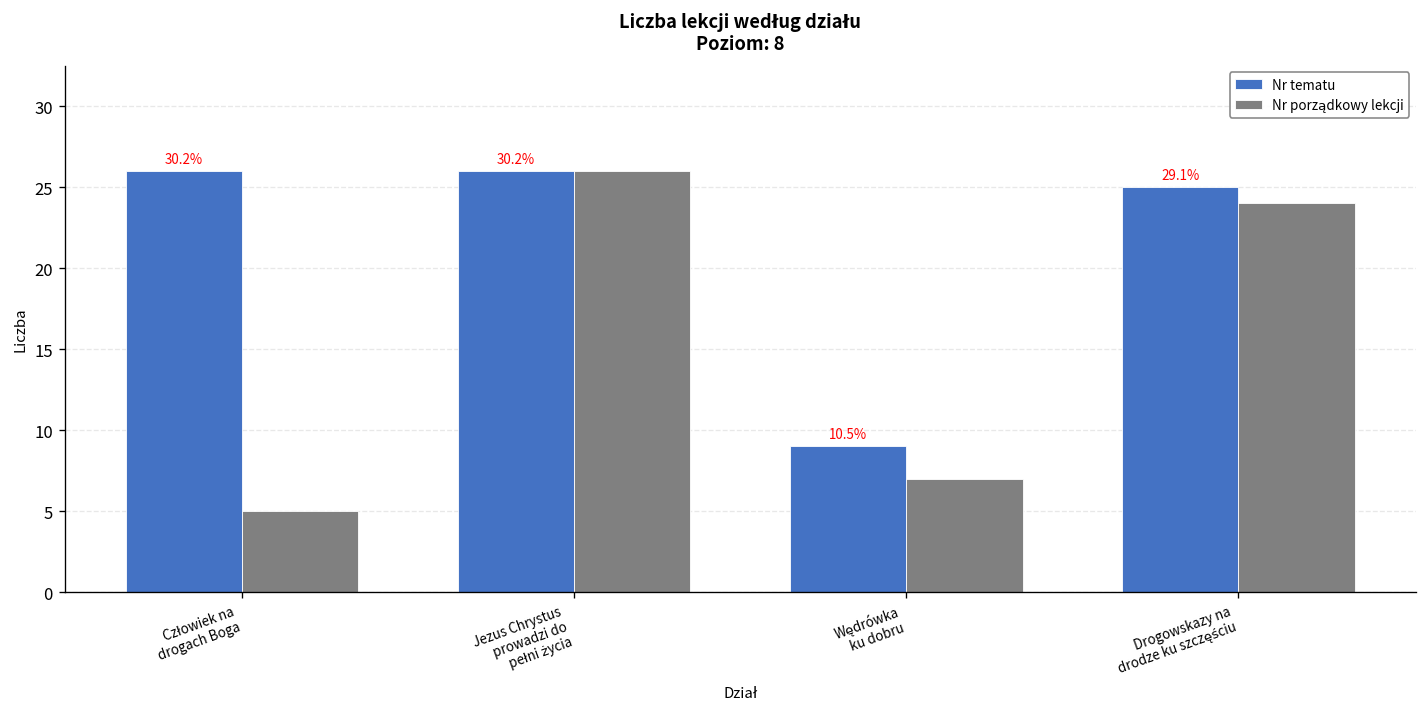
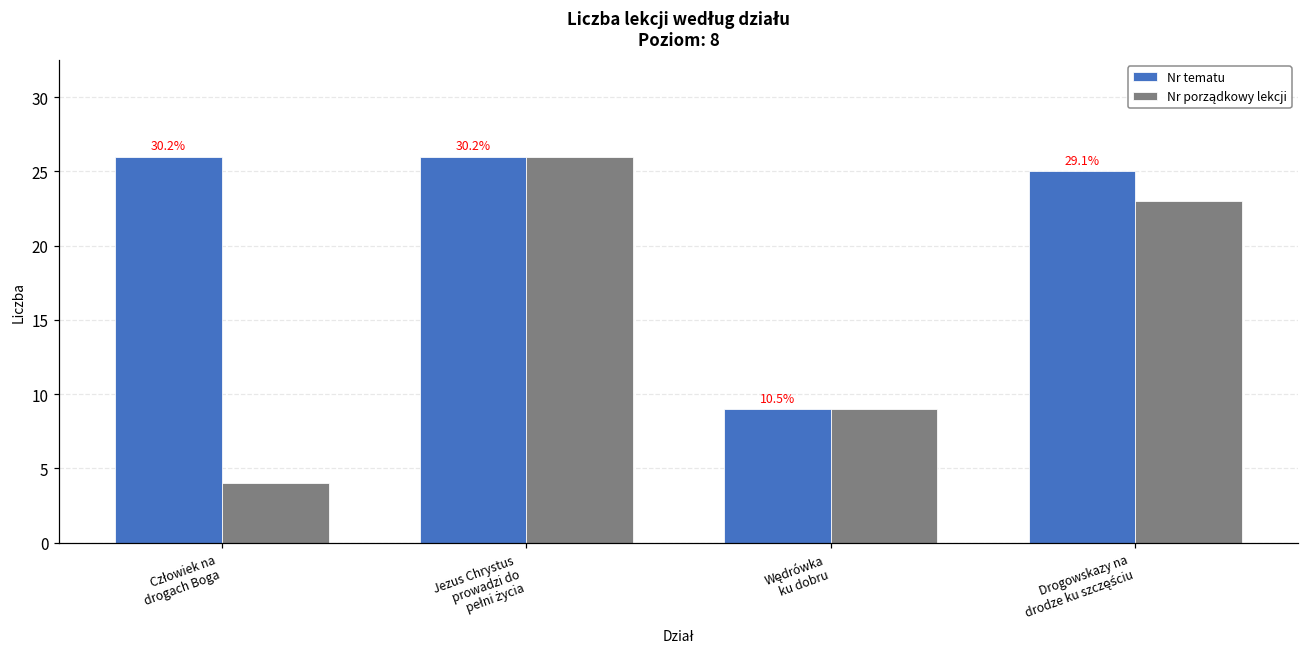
Nr porządkowy lekcji, Człowiek na drogach Boga: 5 -> 4
Nr porządkowy lekcji, Wędrówka ku dobru: 7 -> 9
Nr porządkowy lekcji, Drogowskazy na drodze ku szczęściu: 24 -> 23
